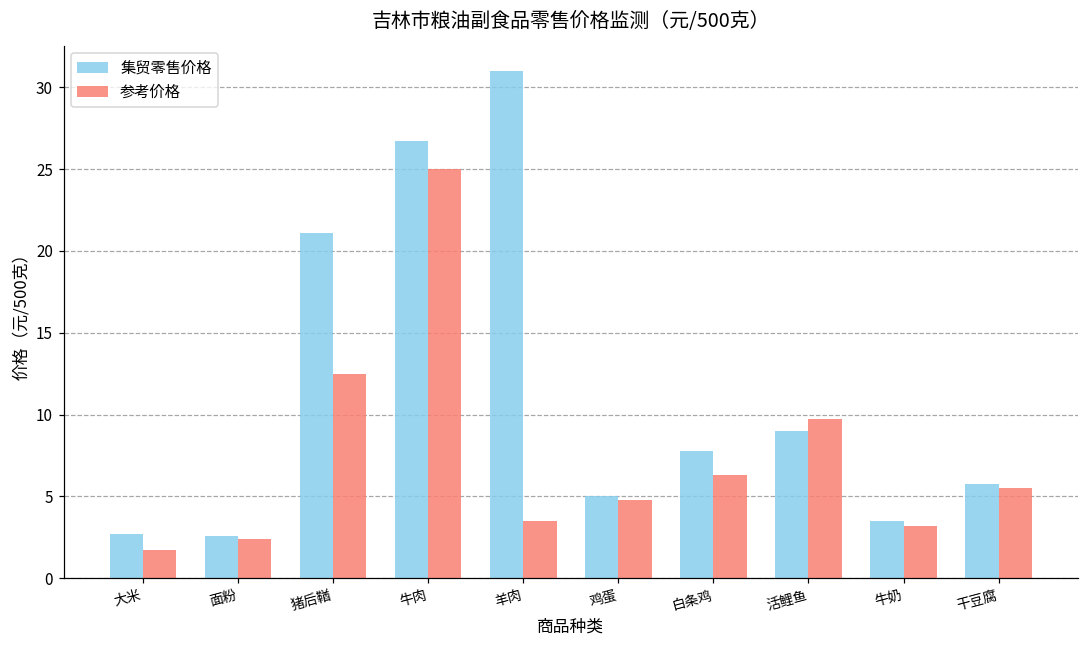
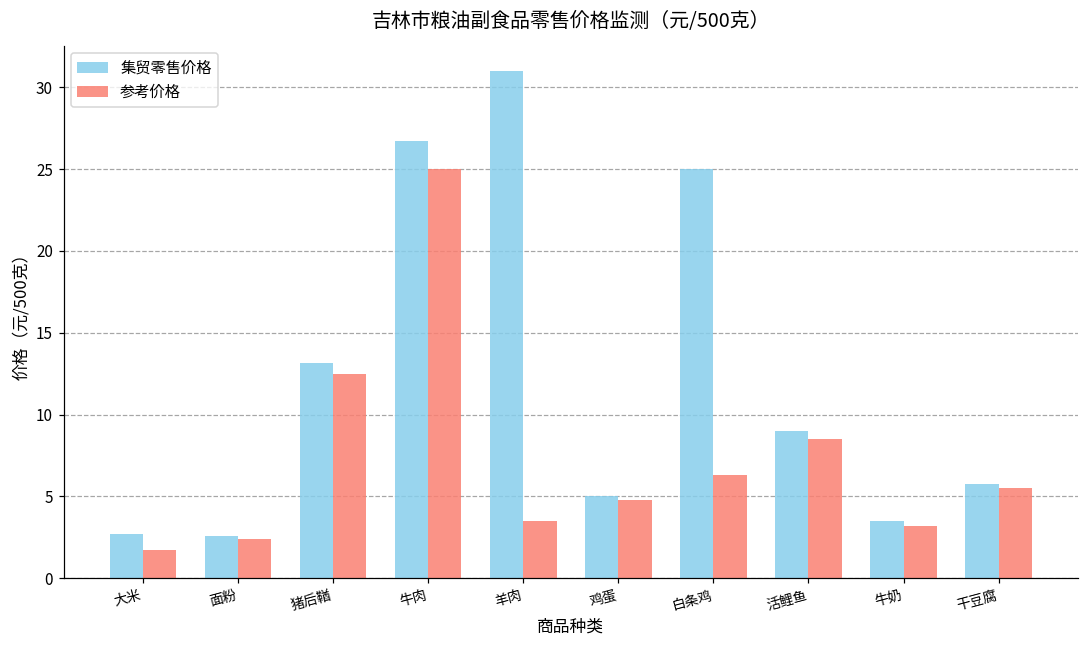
集贸零售价格, 猪后鞧: 21.1 -> 13.1
集贸零售价格, 白条鸡: 7.8 -> 25.0
参考价格, 活鲤鱼: 9.7 -> 8.5
